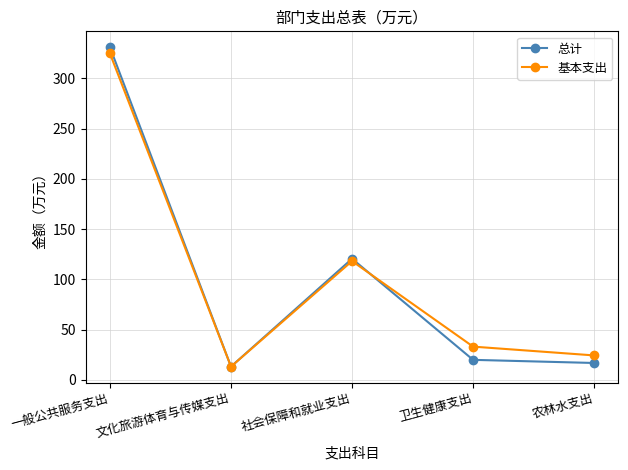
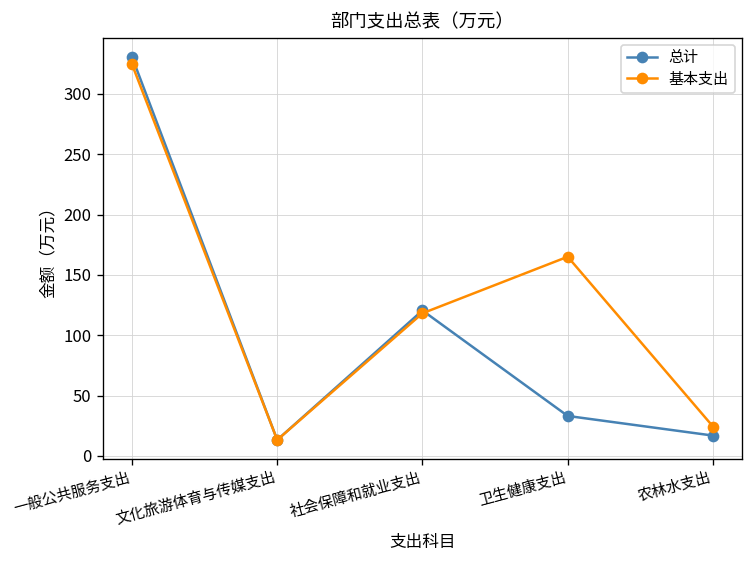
总计, 卫生健康支出: 20 -> 33
基本支出, 卫生健康支出: 33 -> 165
